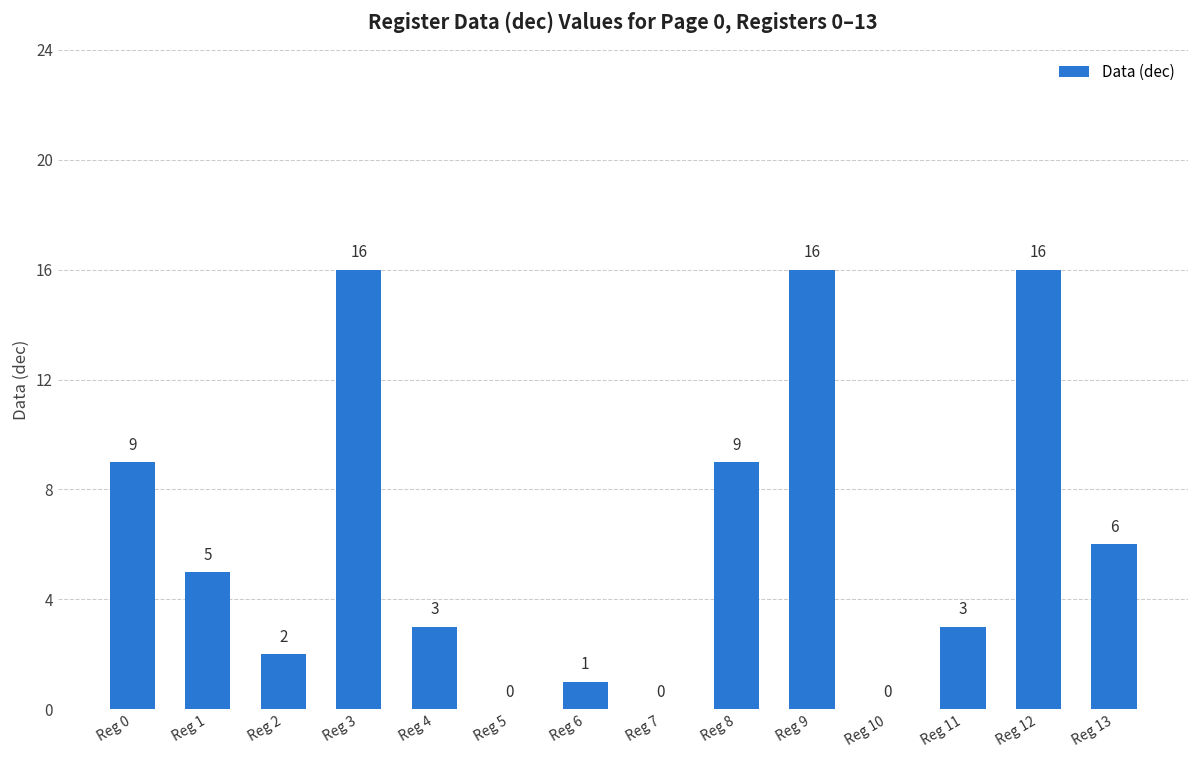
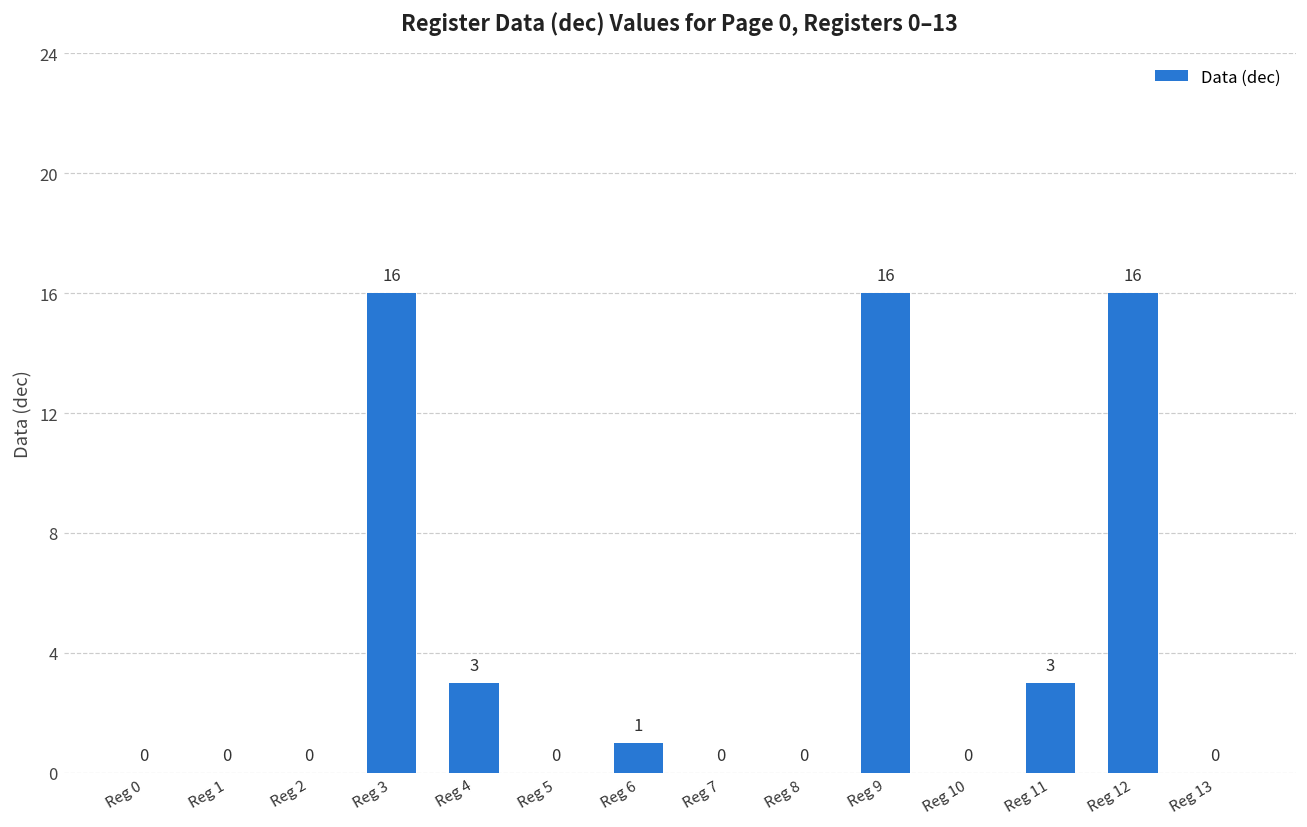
Reg 0: 9 -> 0
Reg 1: 5 -> 0
Reg 2: 2 -> 0
Reg 8: 9 -> 0
Reg 13: 6 -> 0
